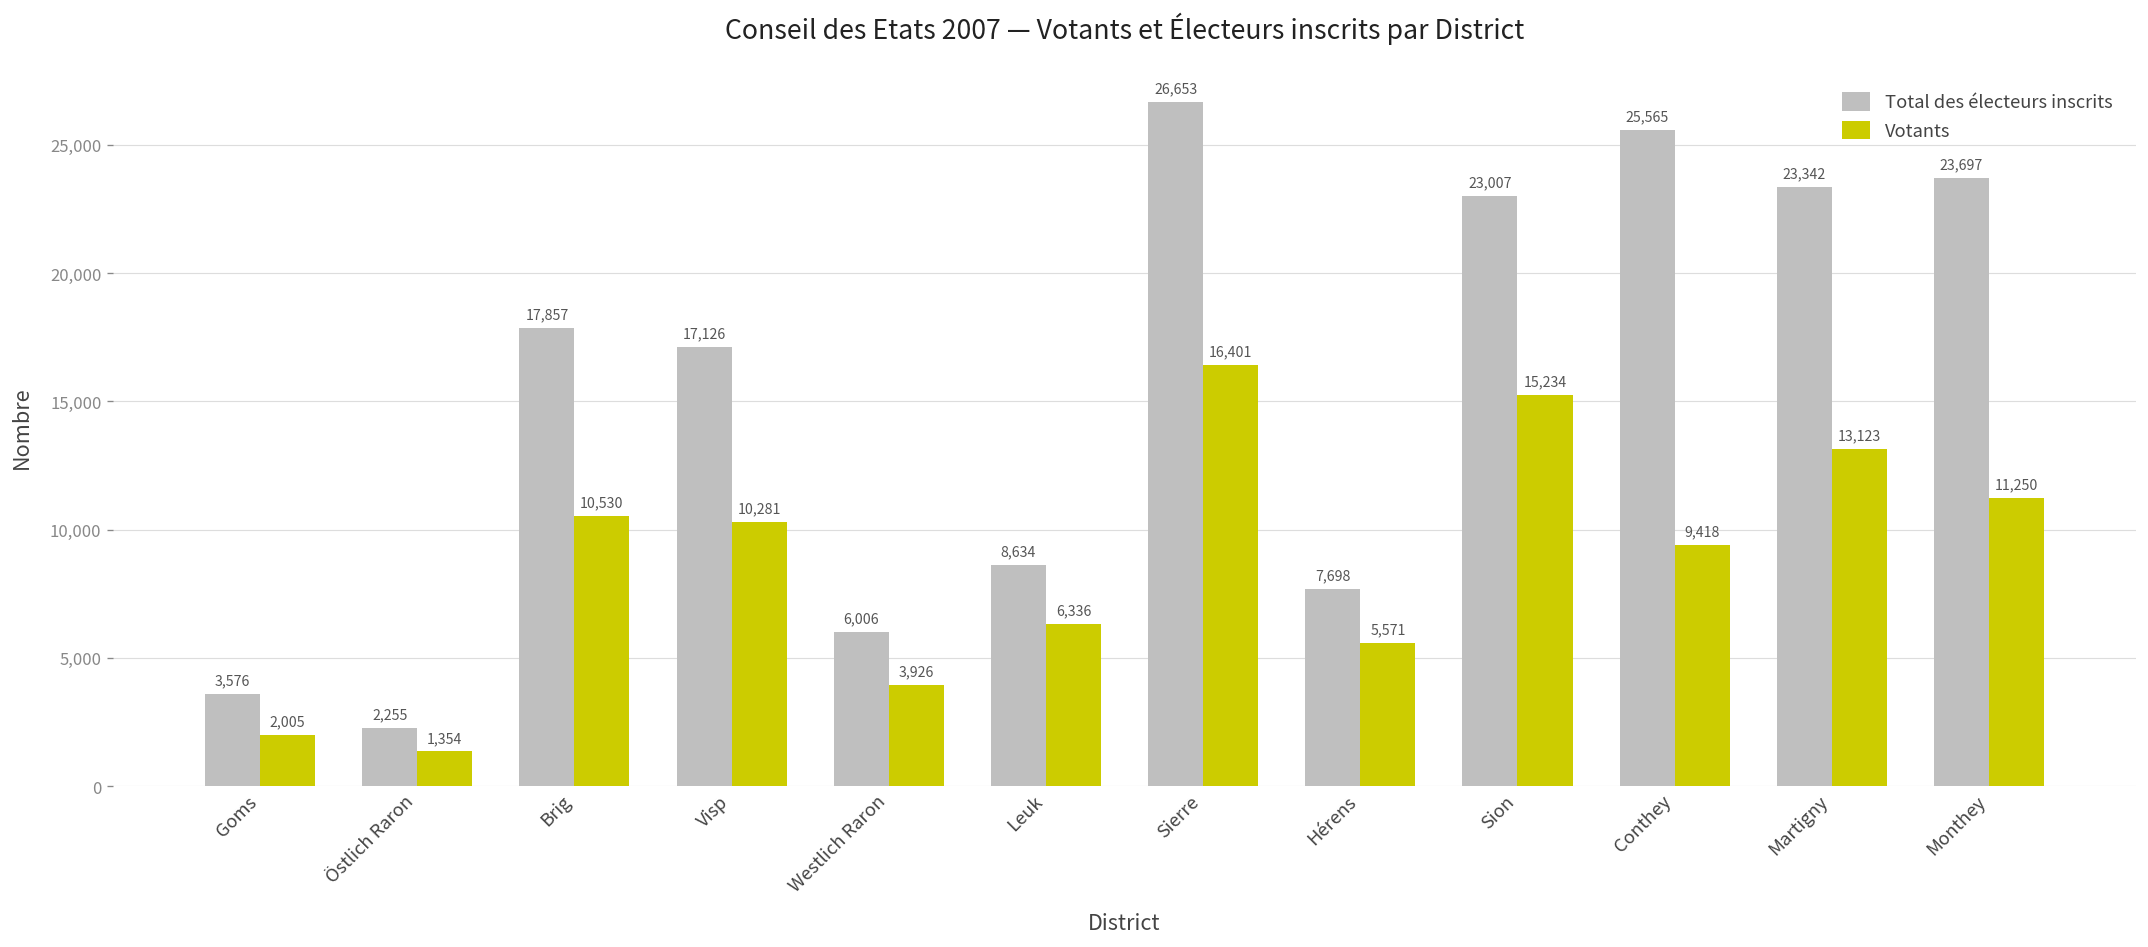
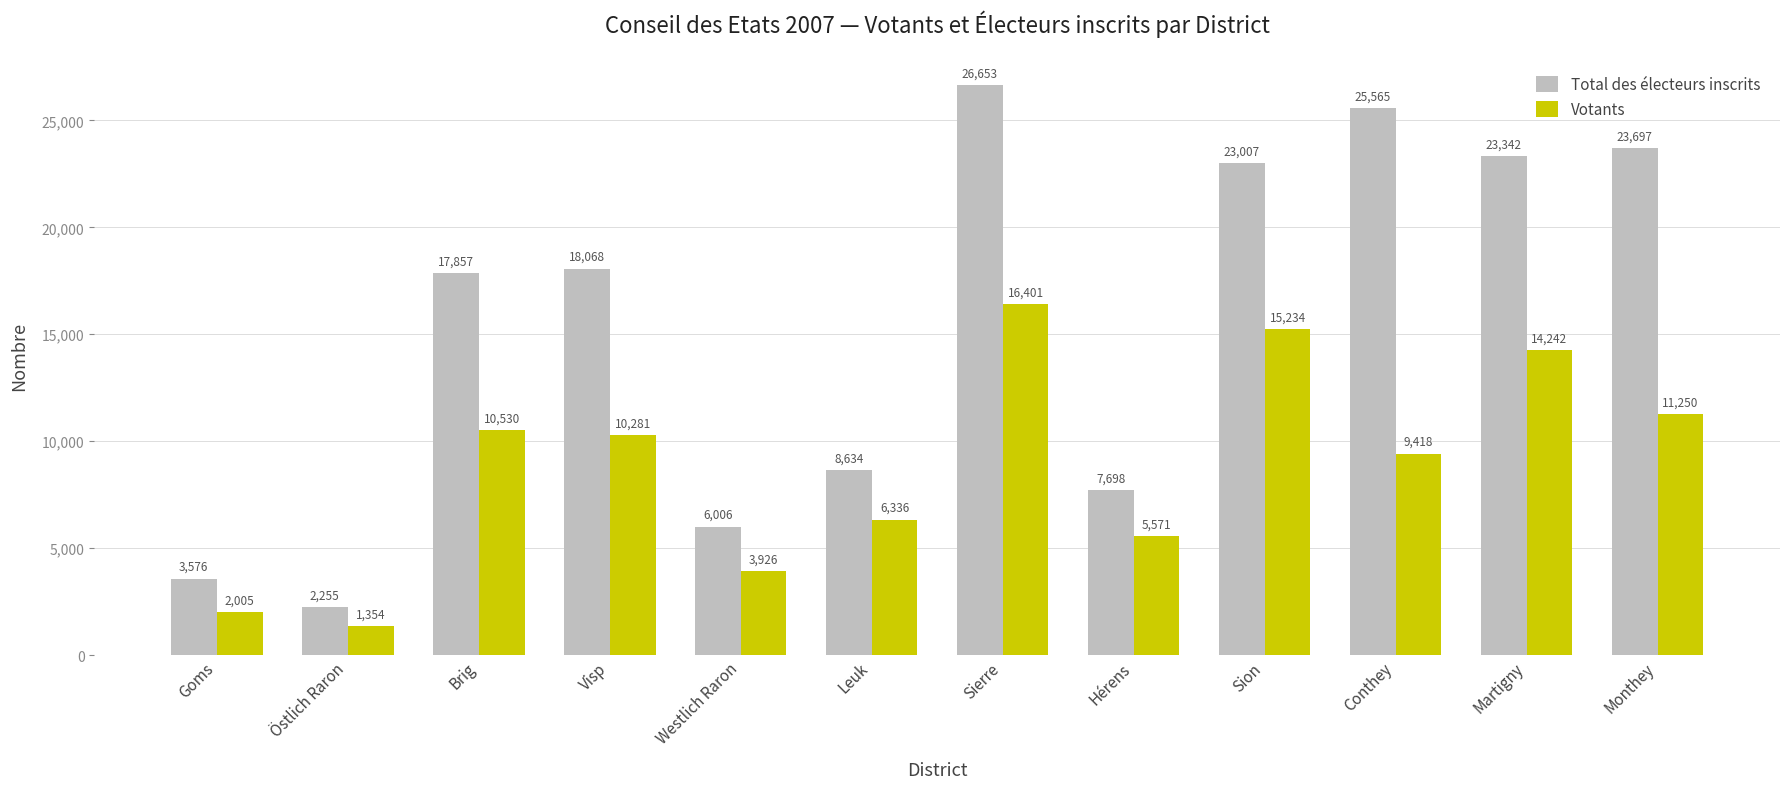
Total des électeurs inscrits, Visp: 17,126 -> 18,068
Votants, Martigny: 13,123 -> 14,242
